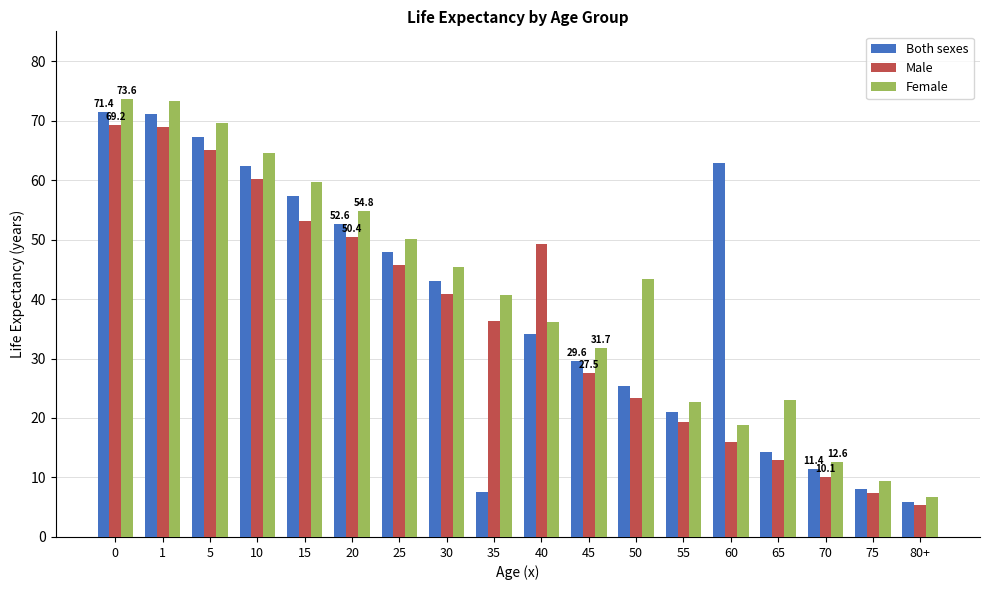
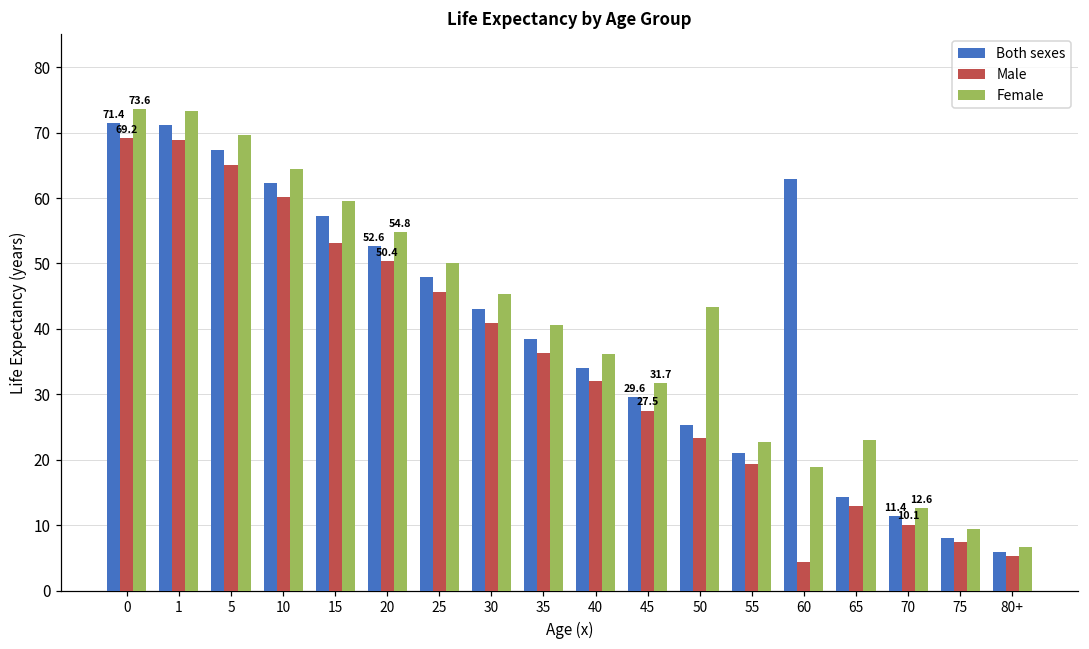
Both sexes, 35: 8 -> 38
Male, 40: 49 -> 32
Male, 60: 16 -> 4
